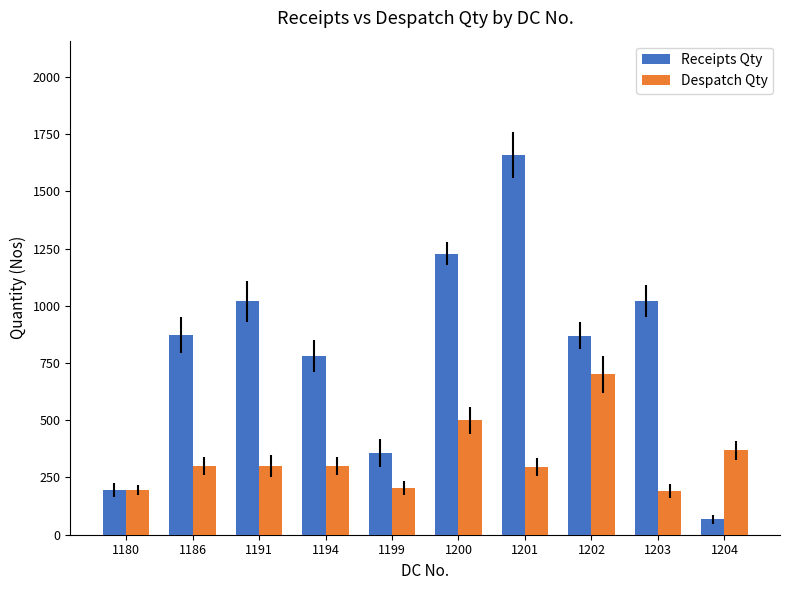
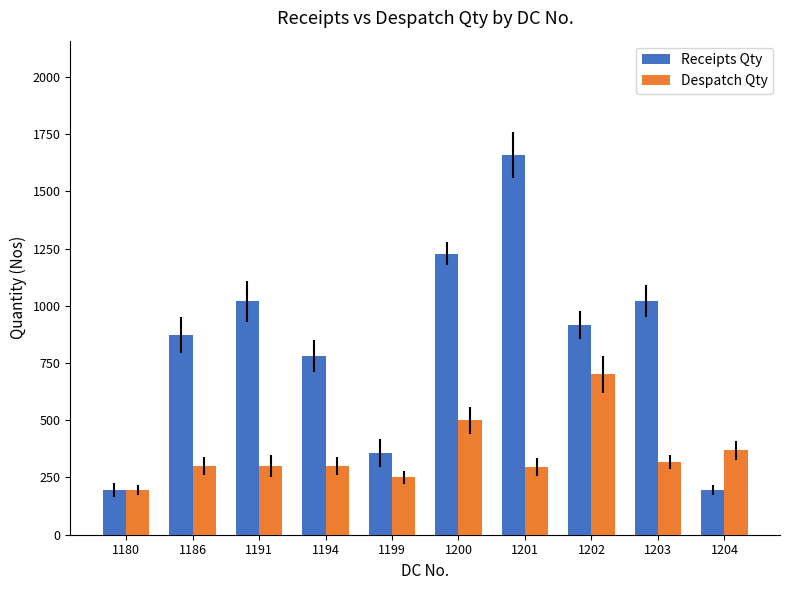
Despatch Qty, 1199: 200 -> 250
Receipts Qty, 1202: 870 -> 920
Despatch Qty, 1203: 190 -> 320
Receipts Qty, 1204: 70 -> 200
